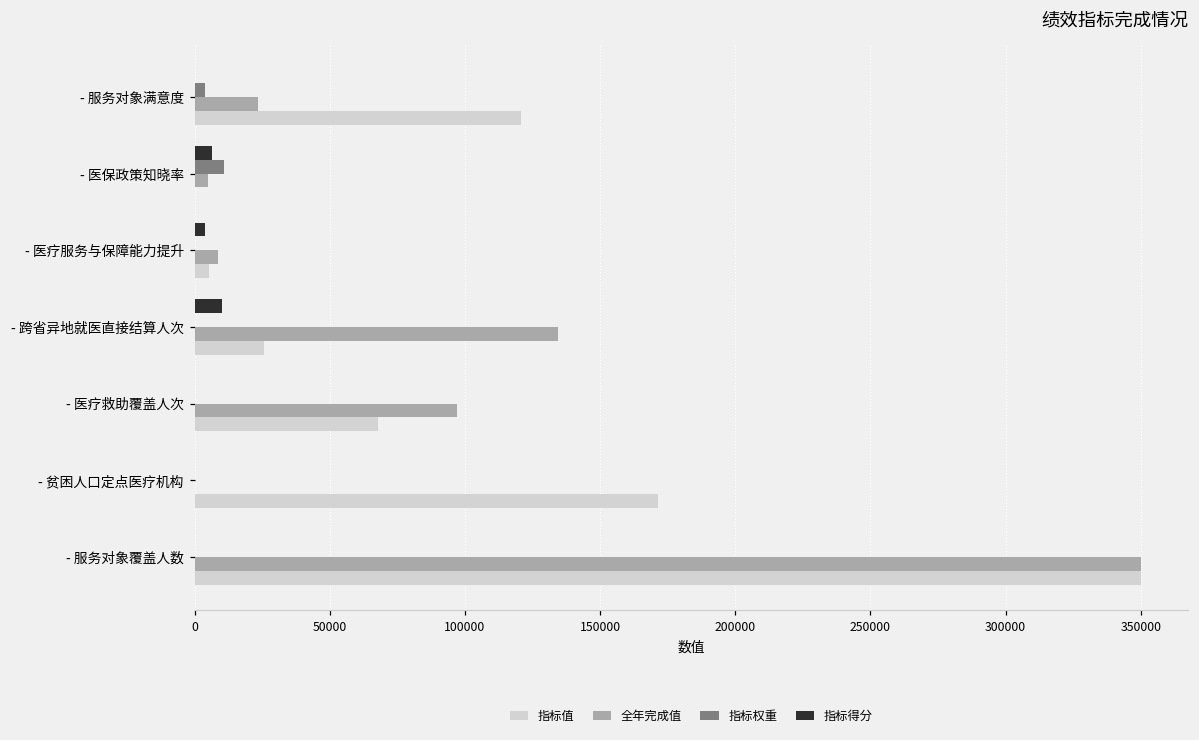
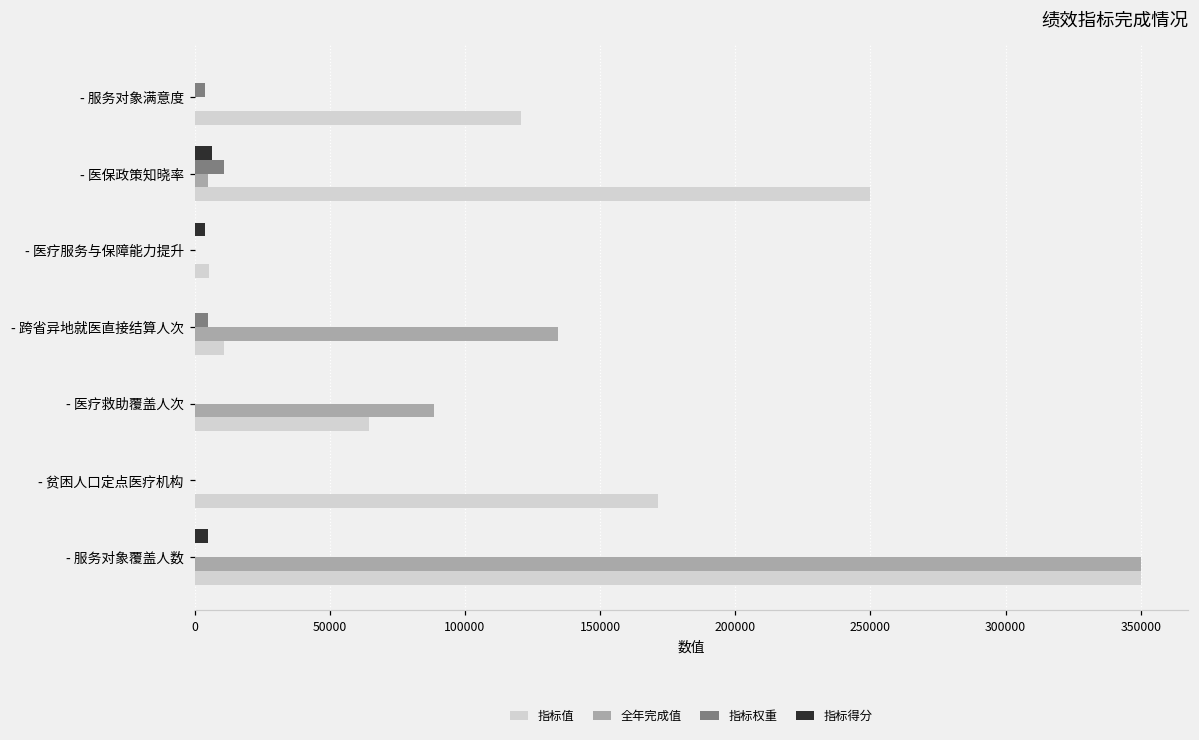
全年完成值, - 服务对象满意度: 24000 -> 0
指标值, - 医保政策知晓率: 0 -> 250000
全年完成值, - 医疗服务与保障能力提升: 9000 -> 0
指标得分, - 跨省异地就医直接结算人次: 10000 -> 0
指标权重, - 跨省异地就医直接结算人次: 0 -> 5000
指标值, - 跨省异地就医直接结算人次: 26000 -> 11000
全年完成值, - 医疗救助覆盖人次: 97000 -> 89000
指标值, - 医疗救助覆盖人次: 68000 -> 64000
指标得分, - 服务对象覆盖人数: 0 -> 5000
